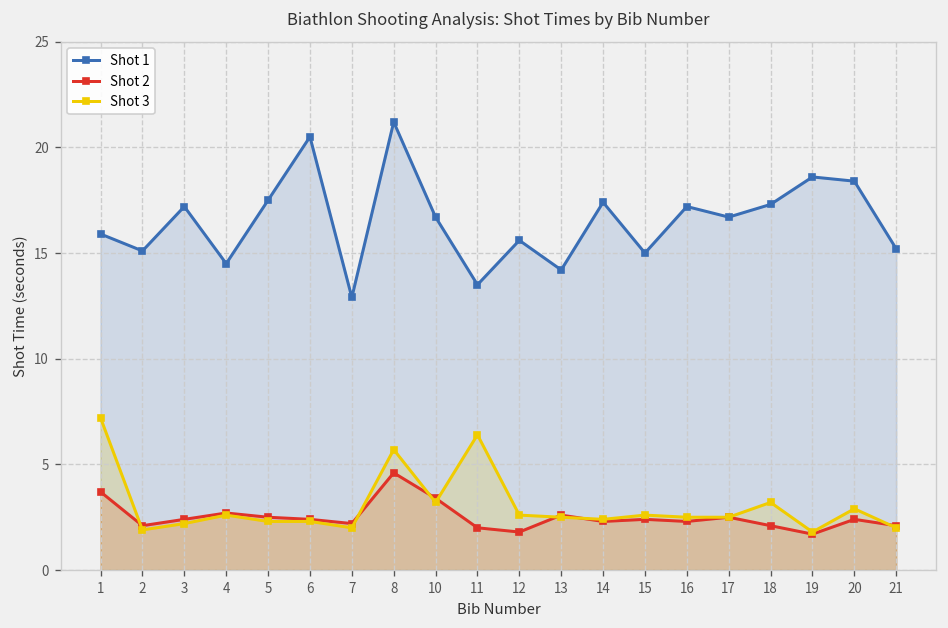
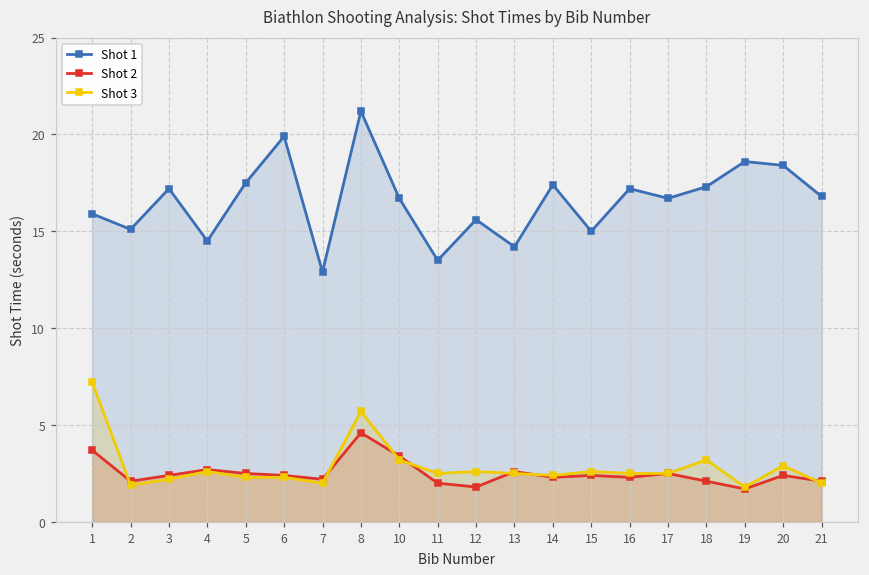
Shot 1, 6: 20.5 -> 19.9
Shot 3, 11: 6.4 -> 2.5
Shot 1, 21: 15.2 -> 16.8
